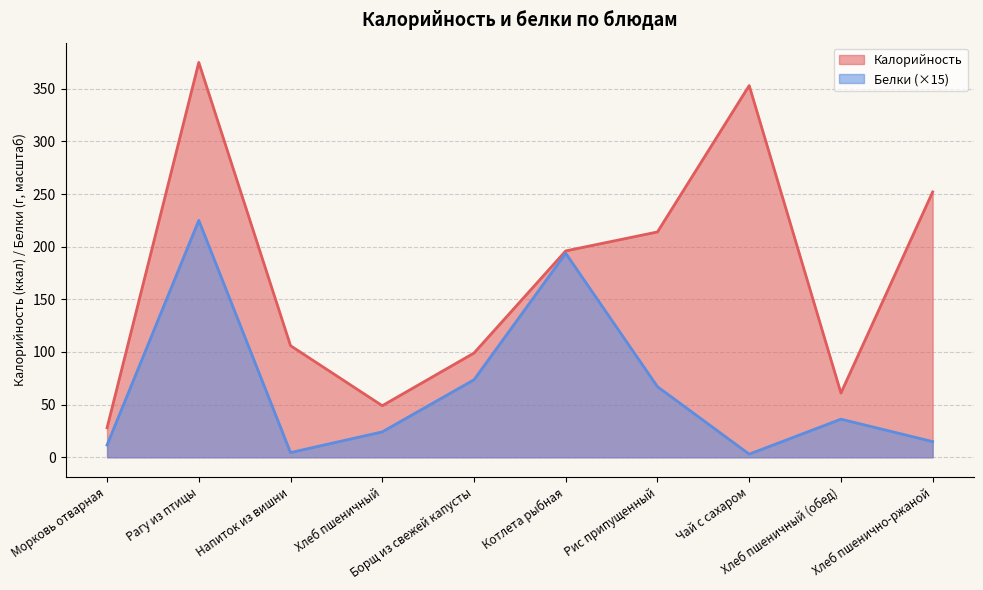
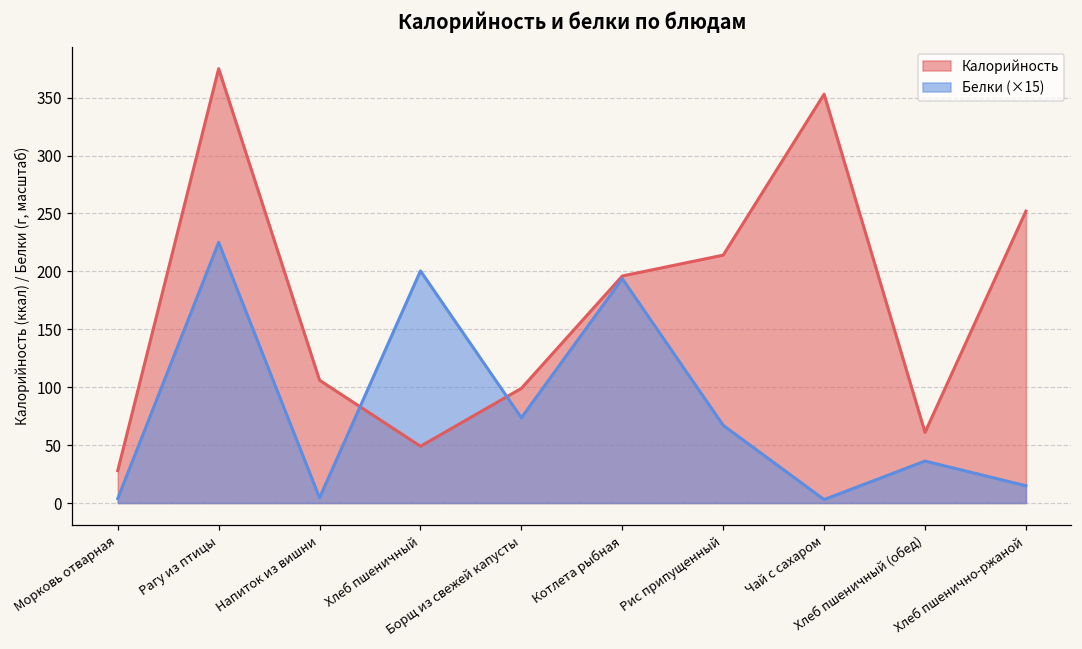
Белки (×15), Морковь отварная: 12 -> 4
Белки (×15), Хлеб пшеничный: 24 -> 200
